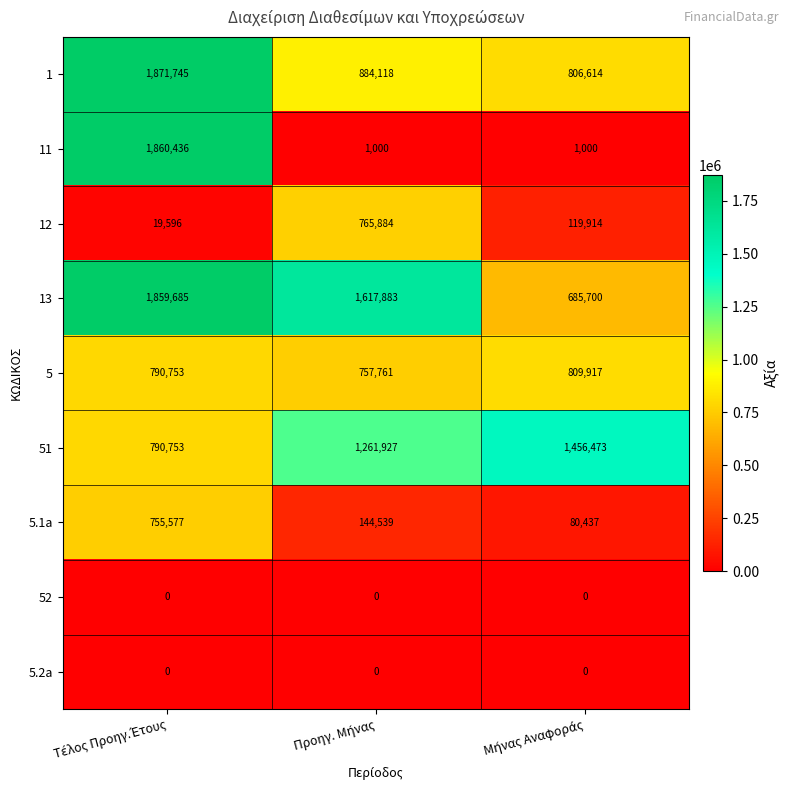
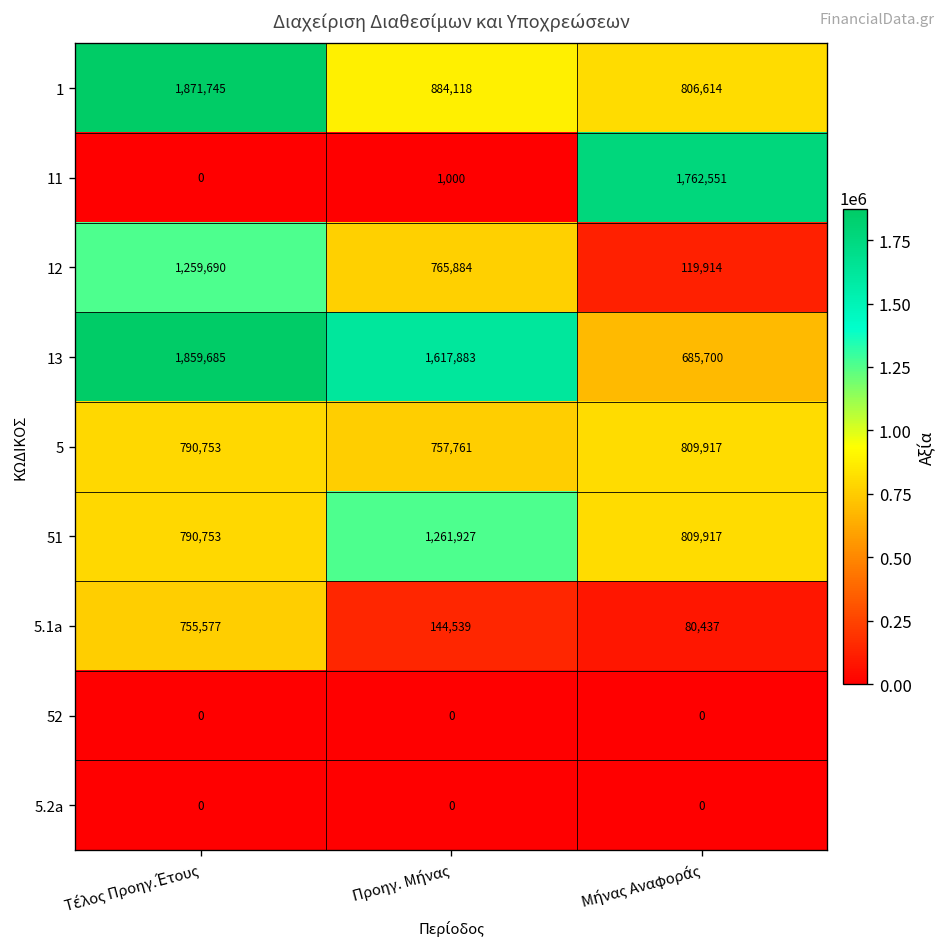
11, Τέλος Προηγ.Έτους: 1,860,436 -> 0
11, Μήνας Αναφοράς: 1,000 -> 1,762,551
12, Τέλος Προηγ.Έτους: 19,596 -> 1,259,690
51, Μήνας Αναφοράς: 1,456,473 -> 809,917
